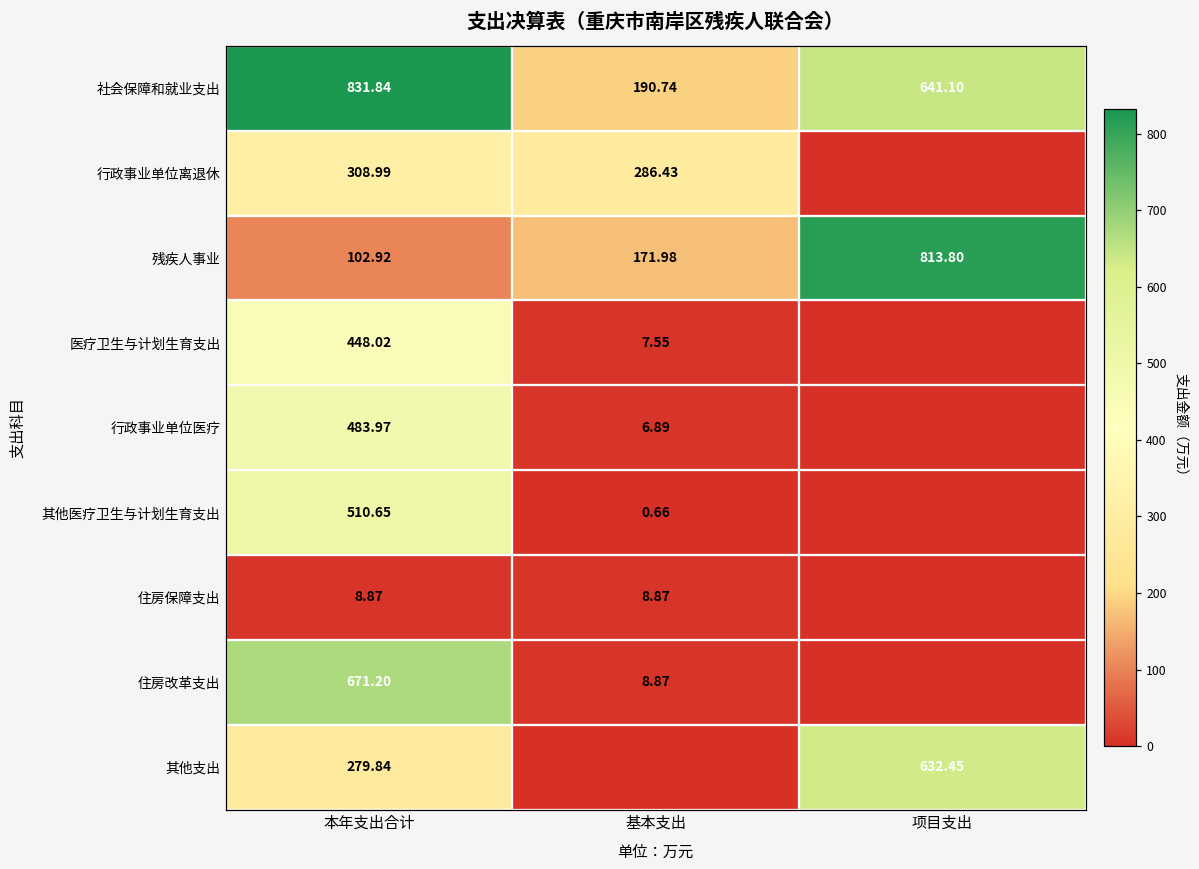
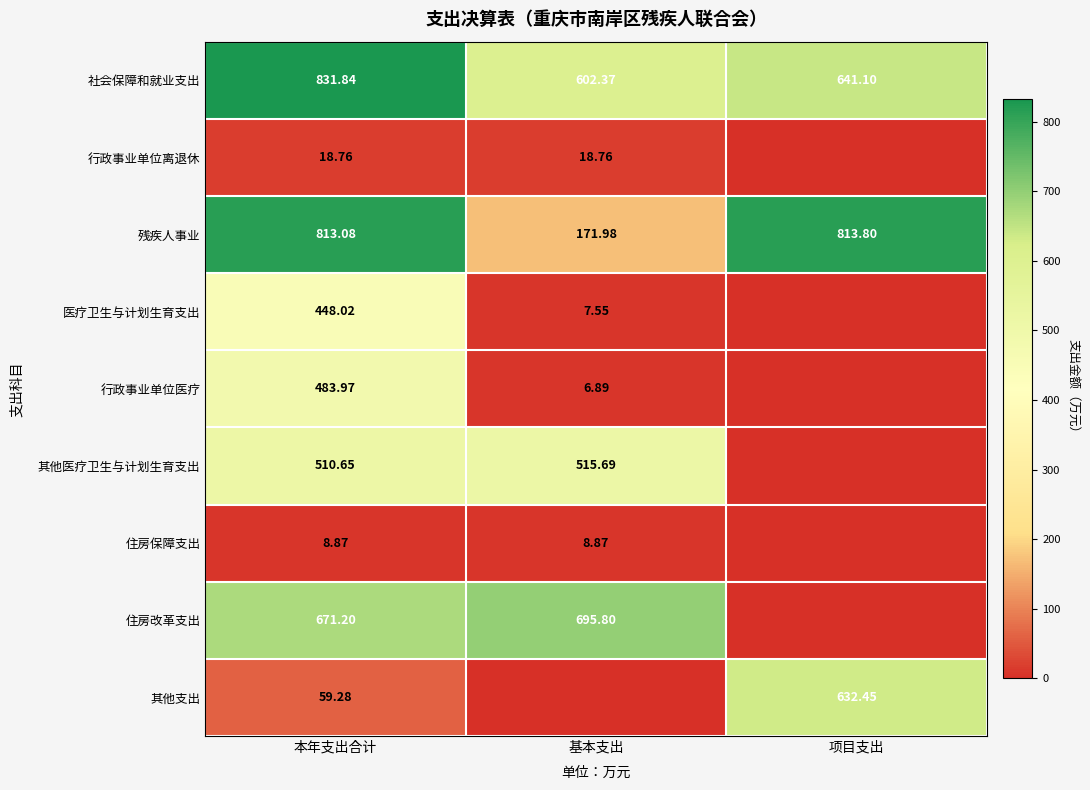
社会保障和就业支出, 基本支出: 190.74 -> 602.37
行政事业单位离退休, 本年支出合计: 308.99 -> 18.76
行政事业单位离退休, 基本支出: 286.43 -> 18.76
残疾人事业, 本年支出合计: 102.92 -> 813.08
其他医疗卫生与计划生育支出, 基本支出: 0.66 -> 515.69
住房改革支出, 基本支出: 8.87 -> 695.80
其他支出, 本年支出合计: 279.84 -> 59.28
